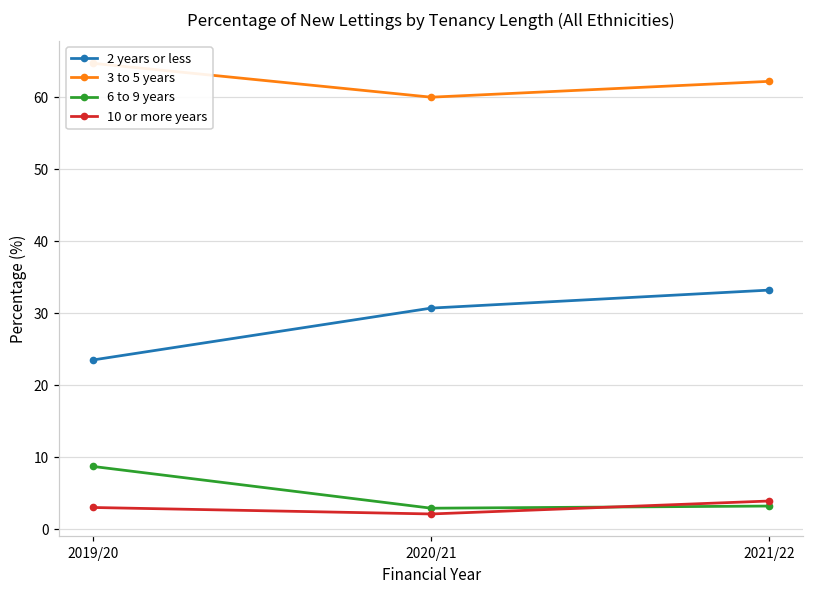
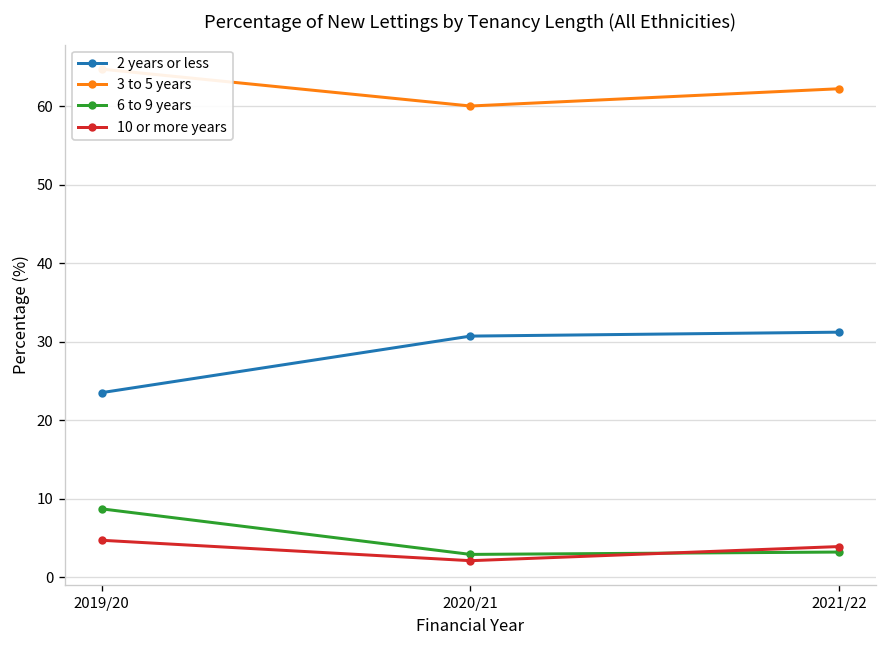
10 or more years, 2019/20: 3 -> 5
2 years or less, 2021/22: 33 -> 31
